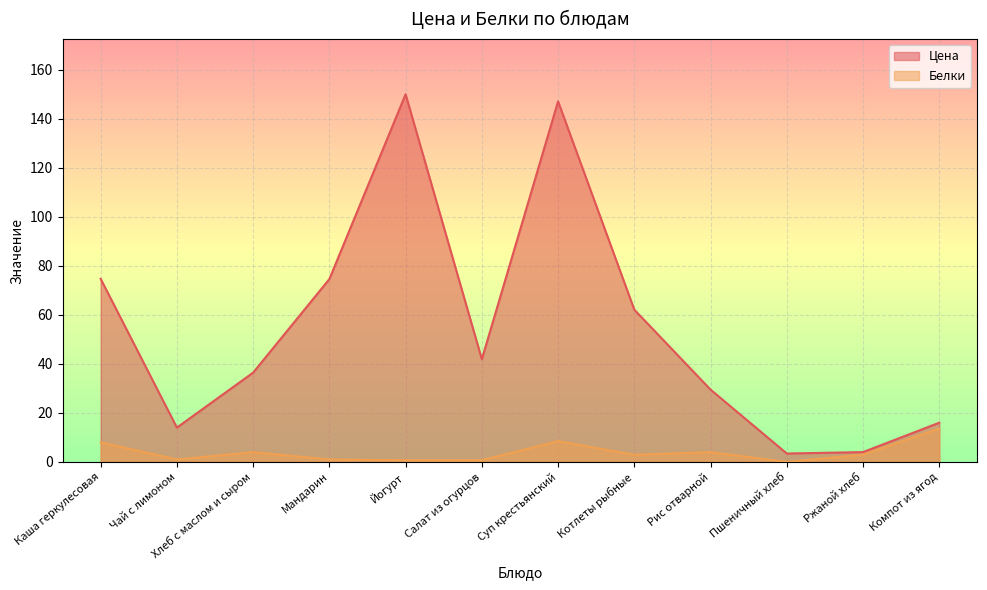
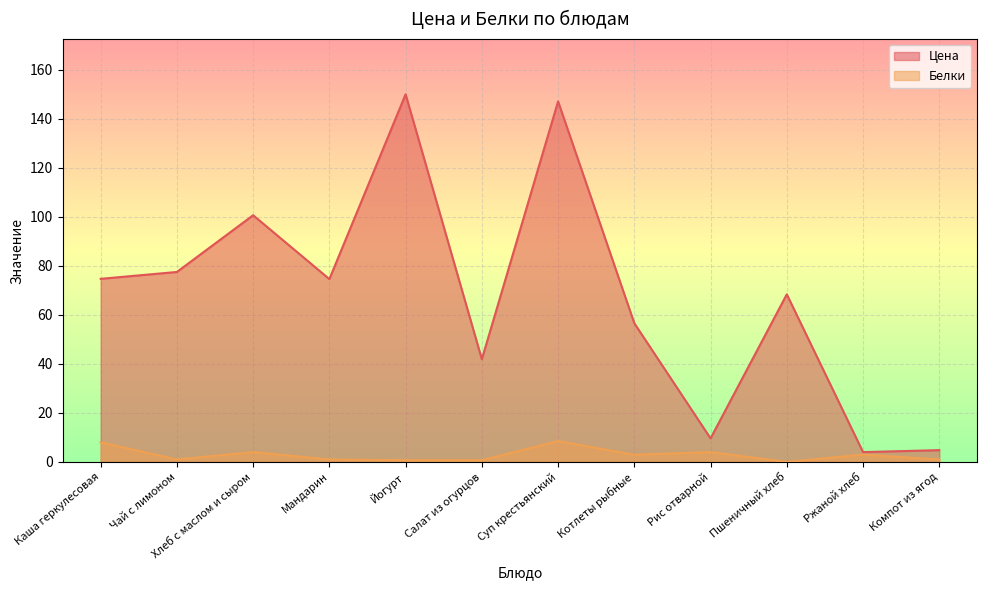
Цена, Чай с лимоном: 14 -> 78
Цена, Хлеб с маслом и сыром: 36 -> 101
Цена, Котлеты рыбные: 62 -> 57
Цена, Рис отварной: 30 -> 10
Цена, Пшеничный хлеб: 3 -> 68
Цена, Компот из ягод: 16 -> 5
Белки, Компот из ягод: 14 -> 1
